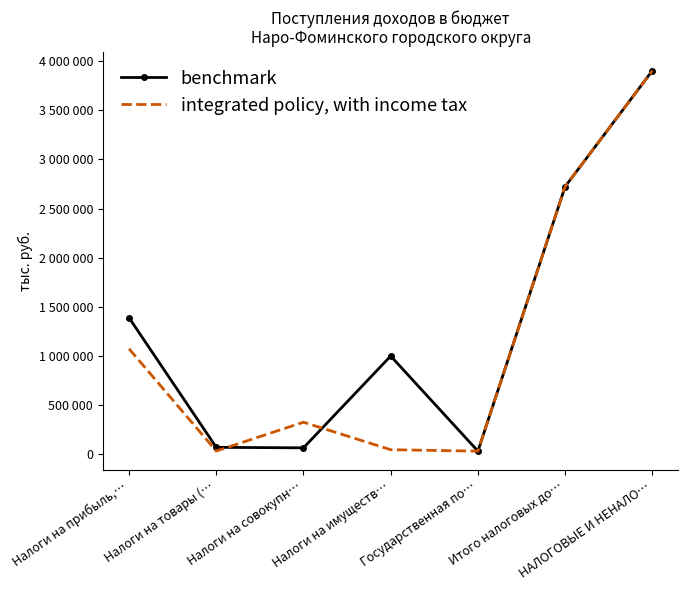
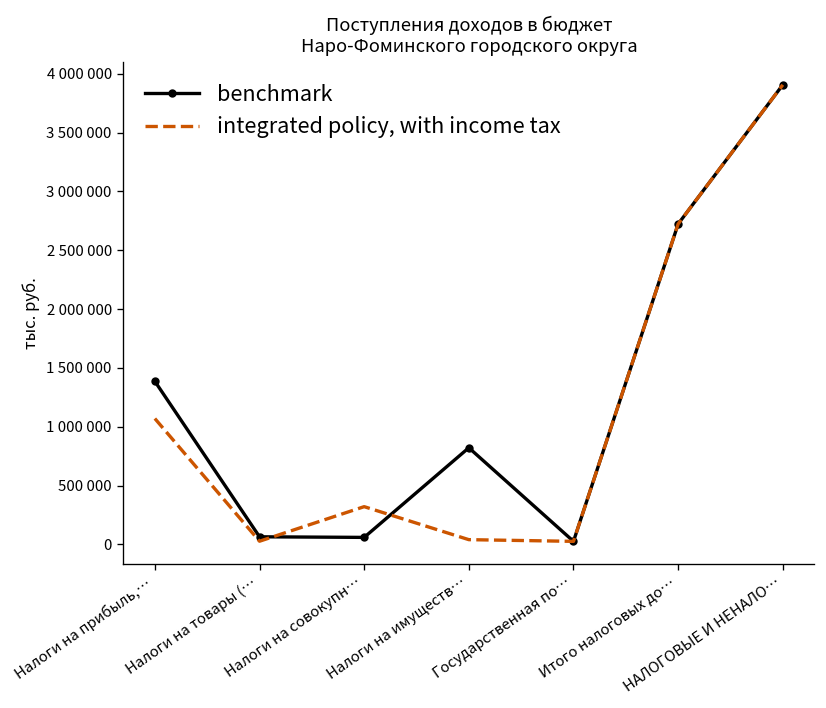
benchmark, Налоги на имуществ…: 1000000 -> 800000
